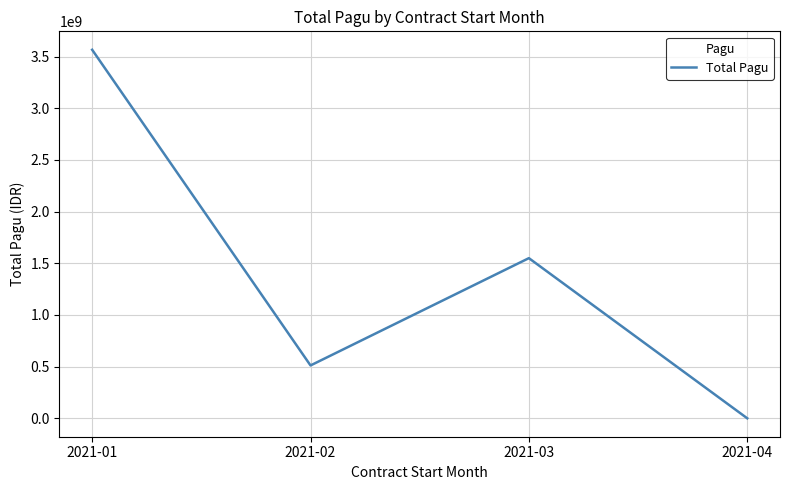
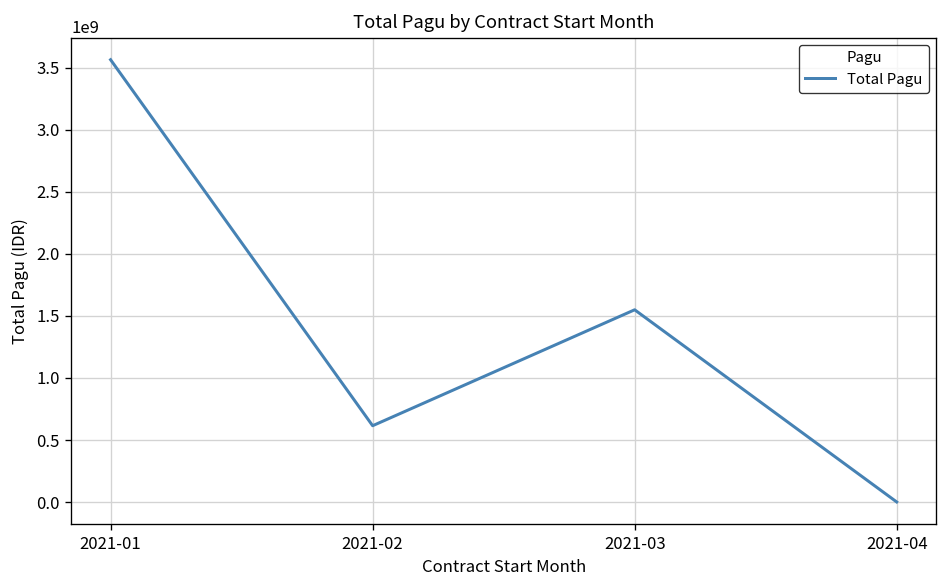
2021-02: 510000000 -> 620000000
